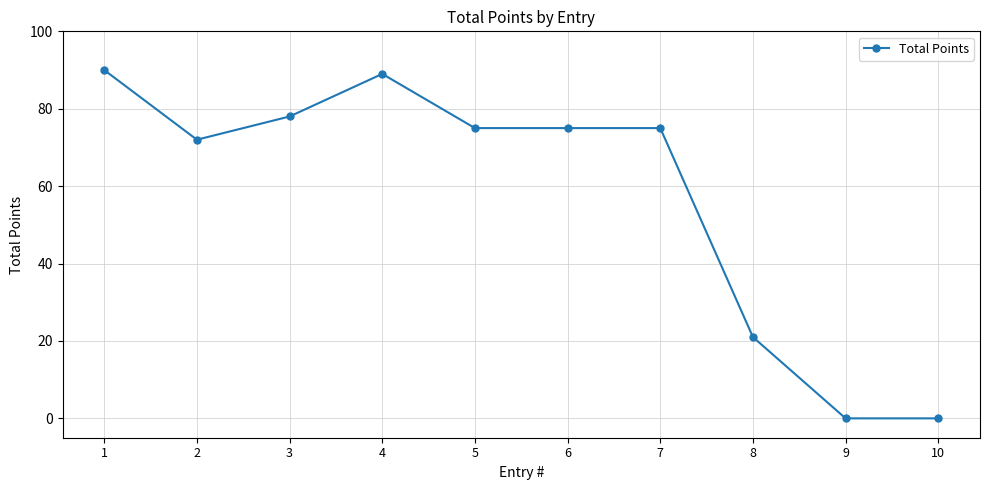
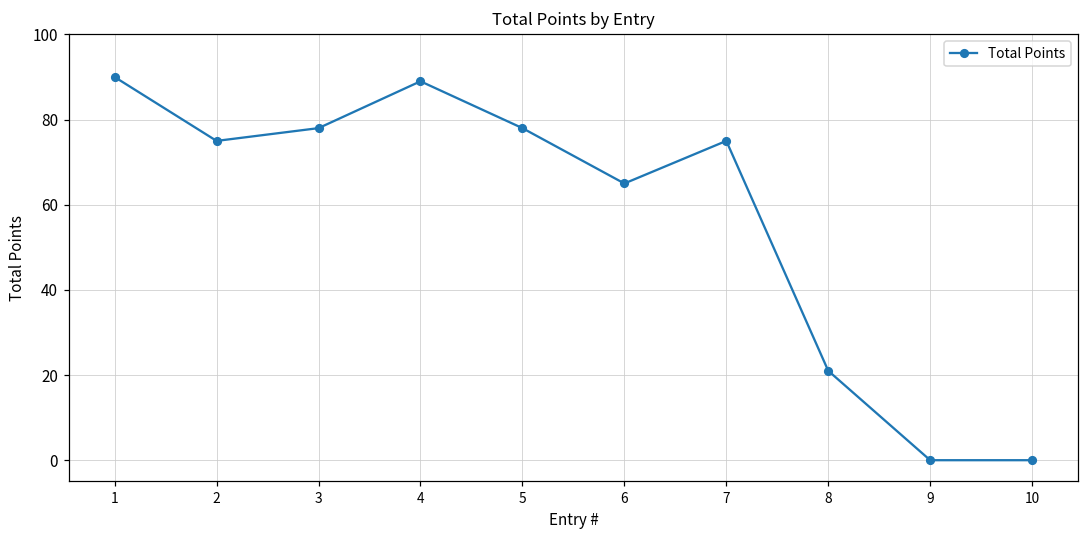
2: 72 -> 75
5: 75 -> 78
6: 75 -> 65
